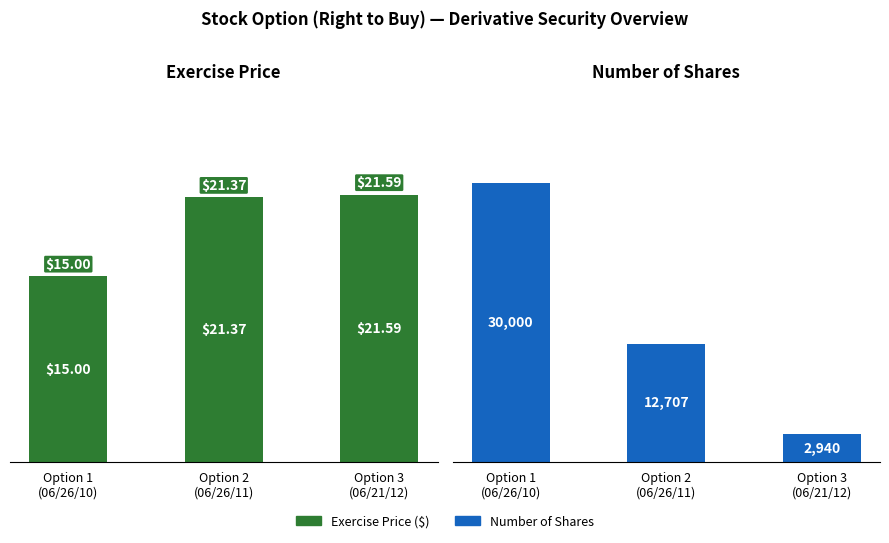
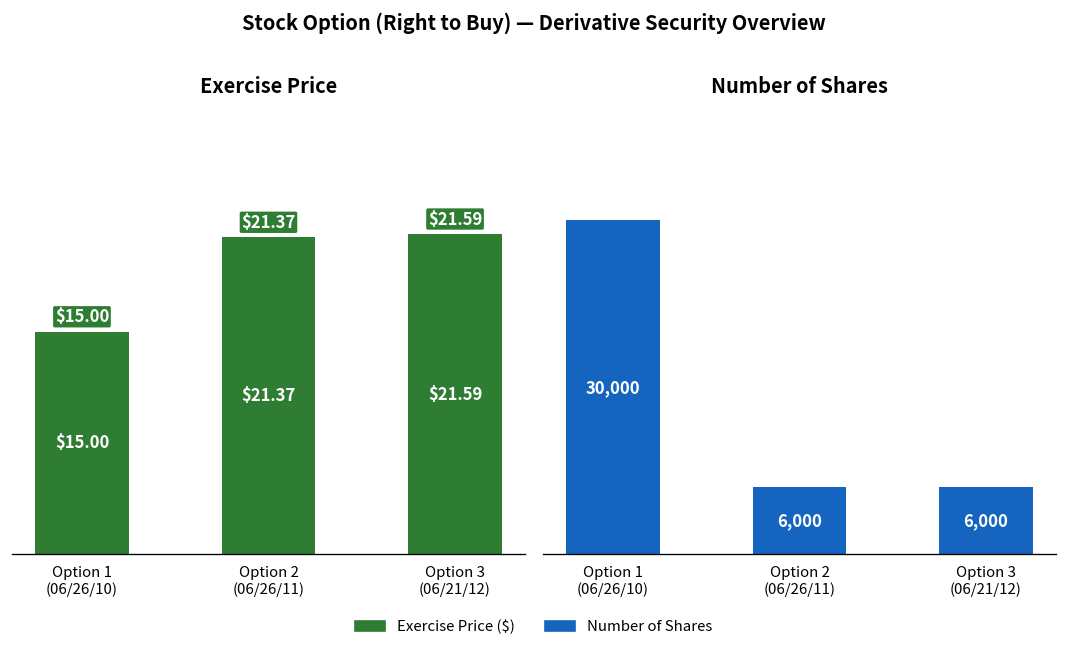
Number of Shares, Option 2 (06/26/11): 12,707 -> 6,000
Number of Shares, Option 3 (06/21/12): 2,940 -> 6,000
